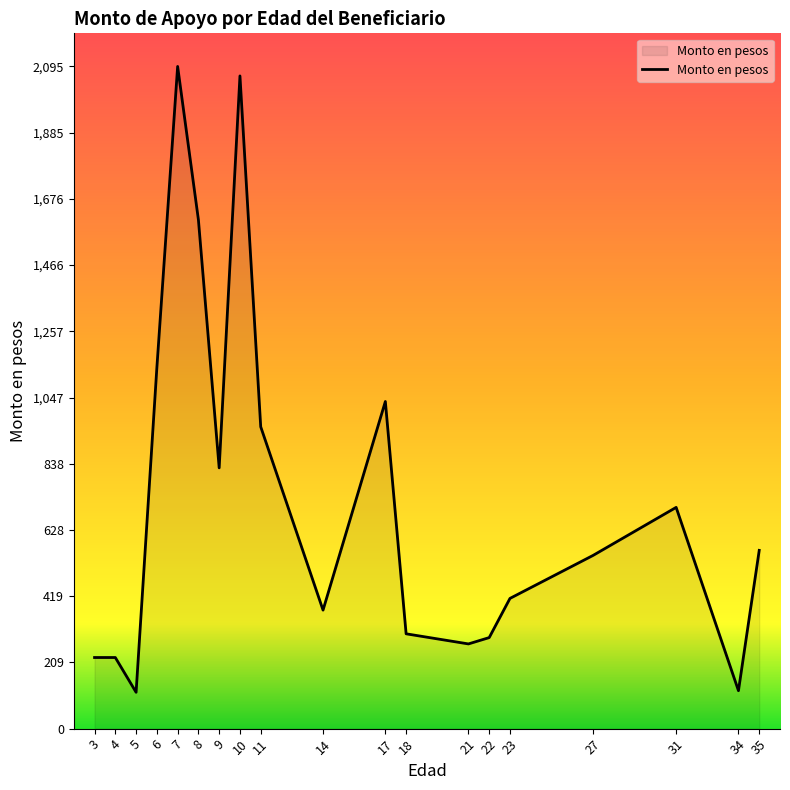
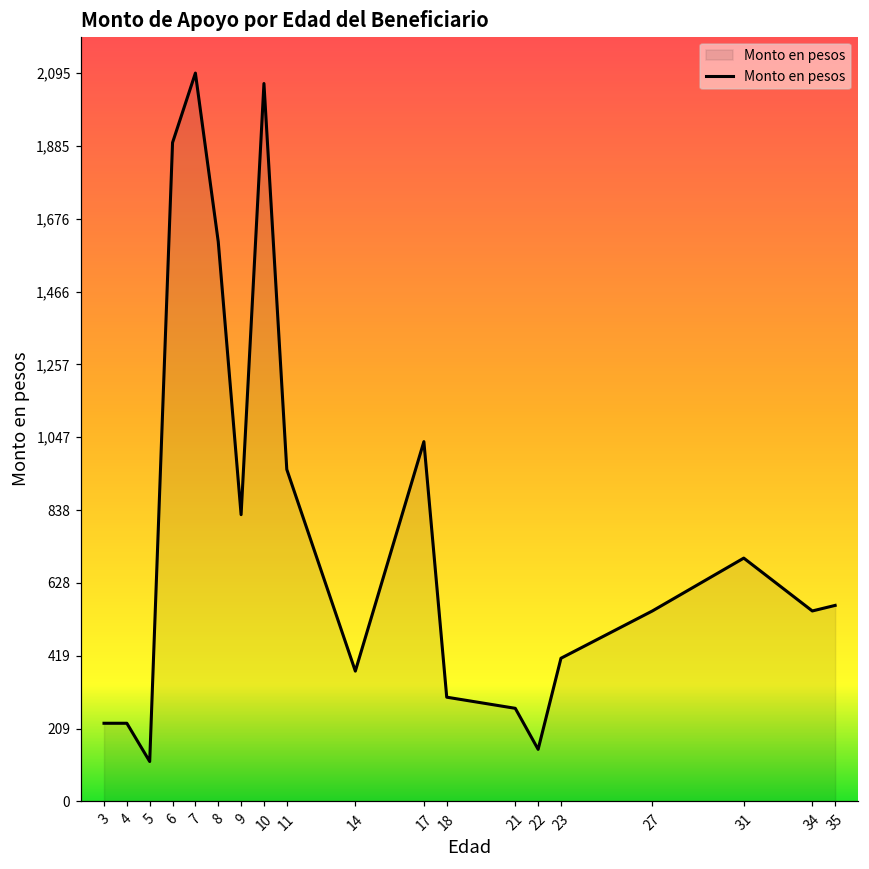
6: 1,140 -> 1,900
22: 290 -> 150
34: 120 -> 550
